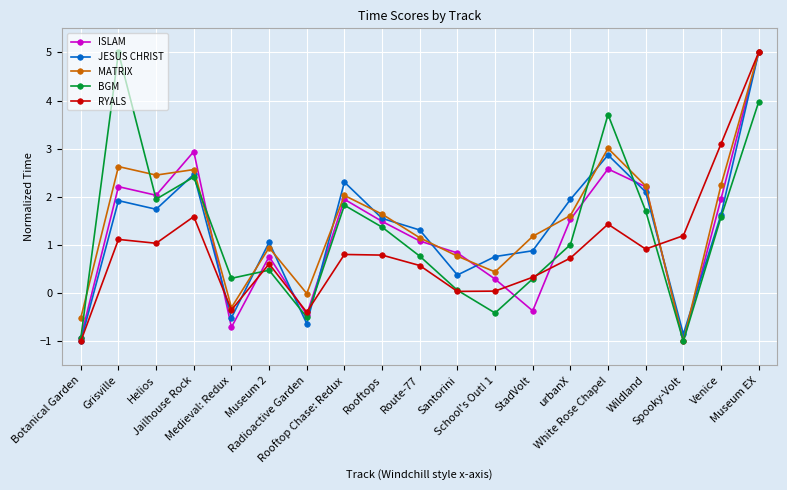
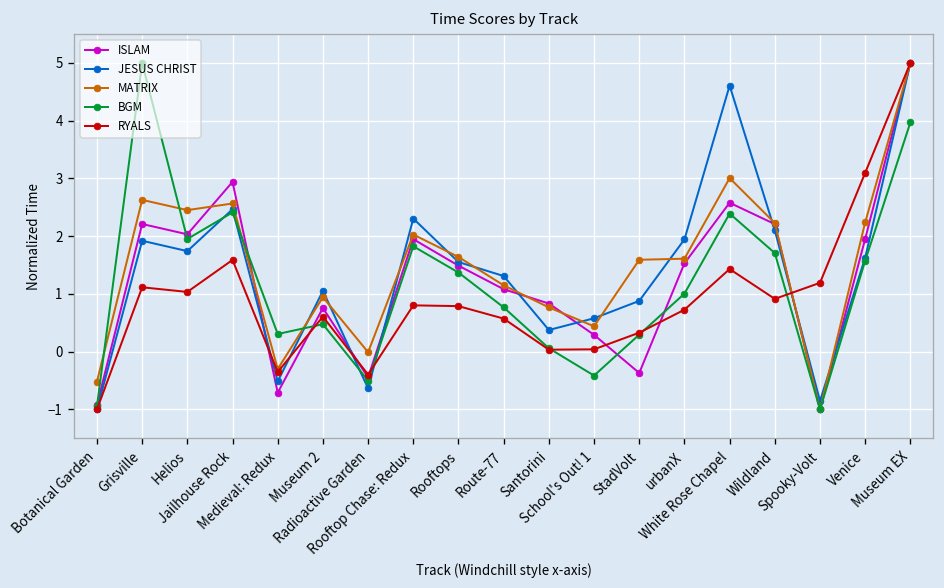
JESUS CHRIST, School's Out! 1: 0.8 -> 0.6
MATRIX, StadVolt: 1.2 -> 1.6
JESUS CHRIST, White Rose Chapel: 2.9 -> 4.6
BGM, White Rose Chapel: 3.7 -> 2.4
